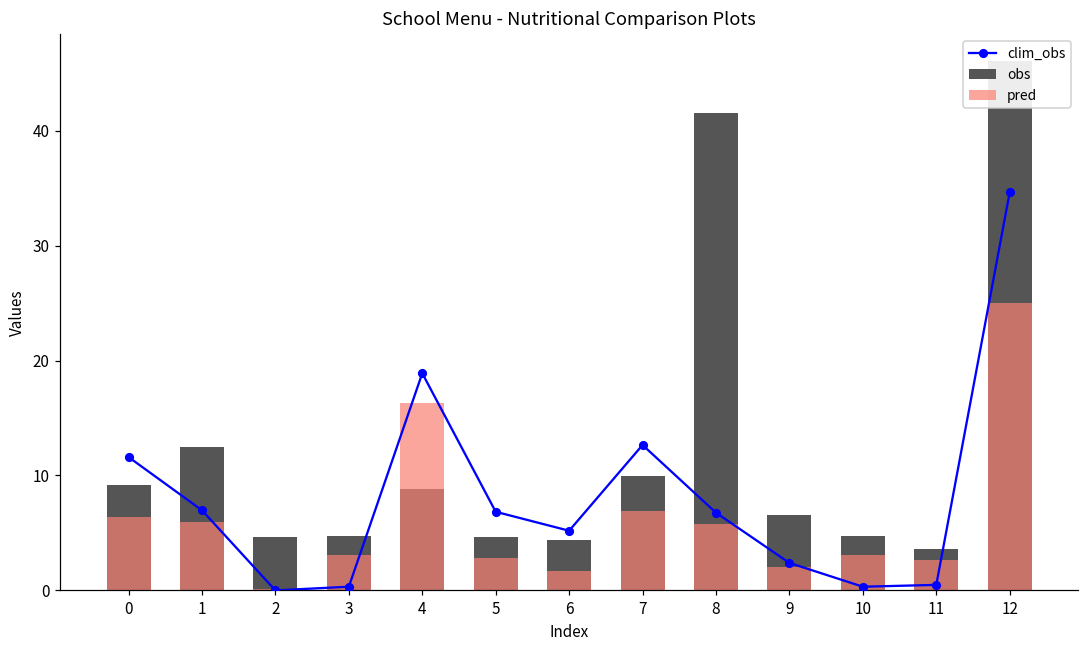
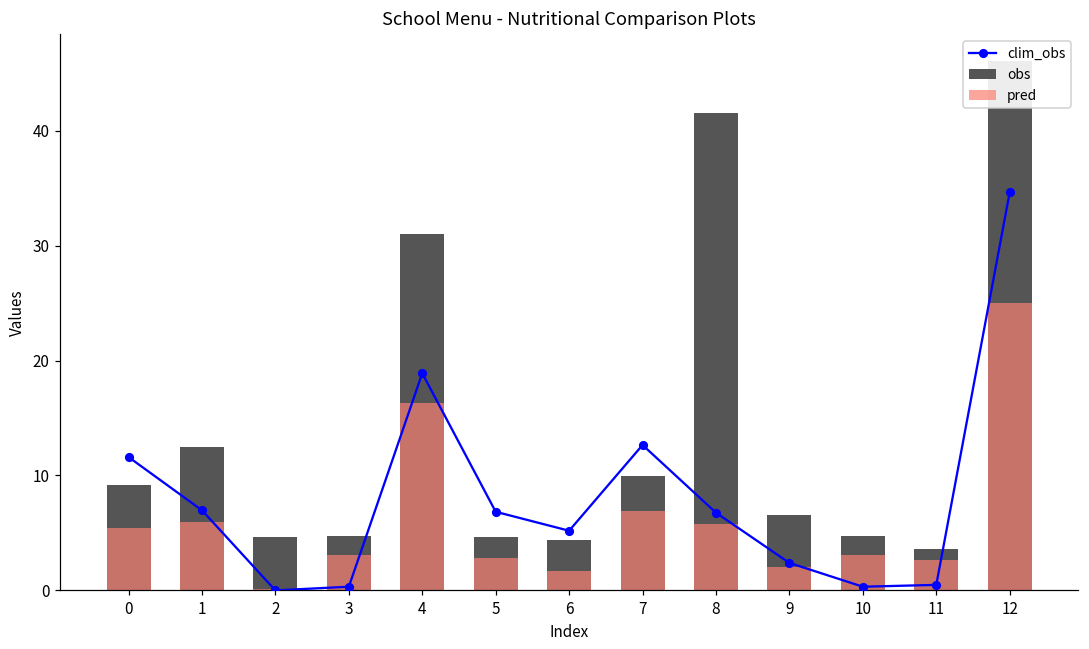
pred, 0: 6.4 -> 5.4
obs, 4: 8.9 -> 31.0
